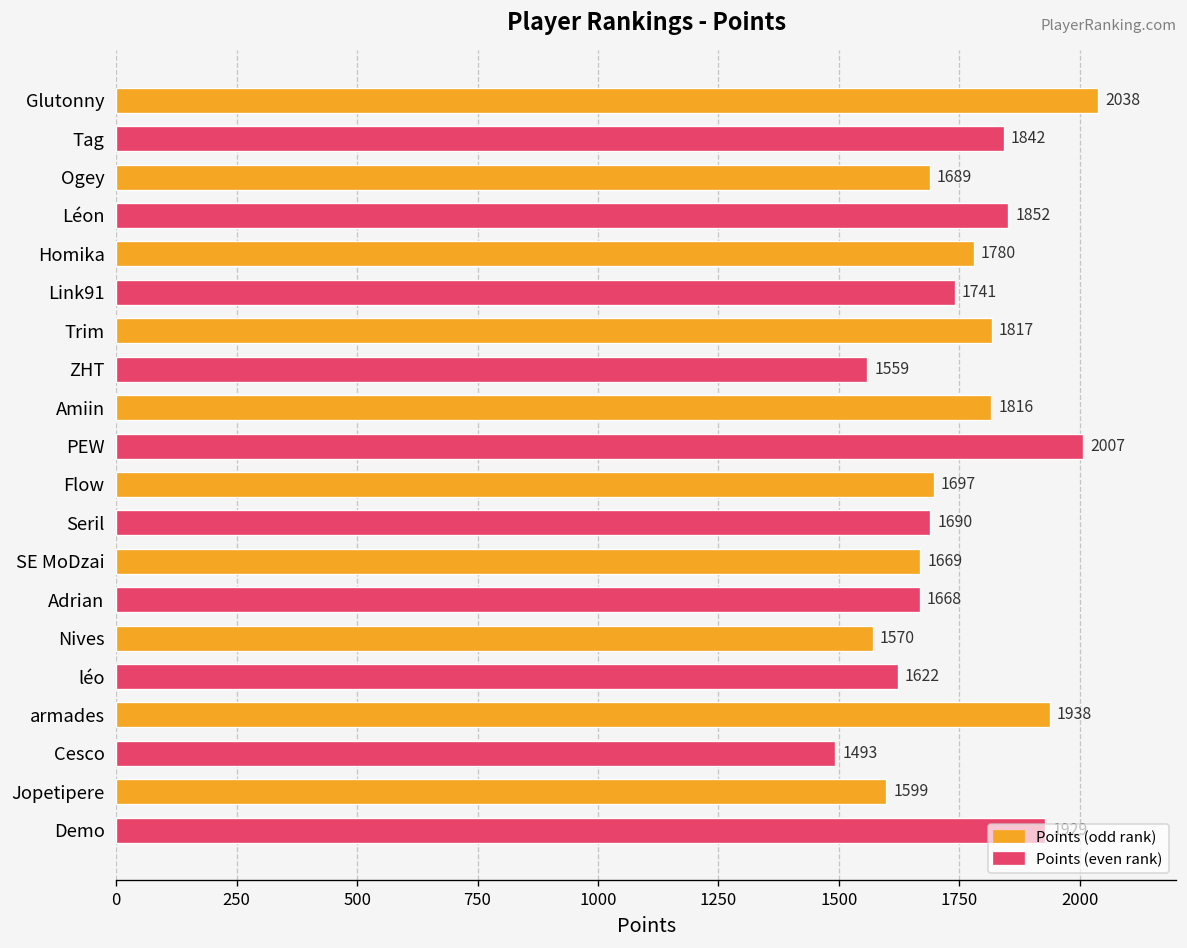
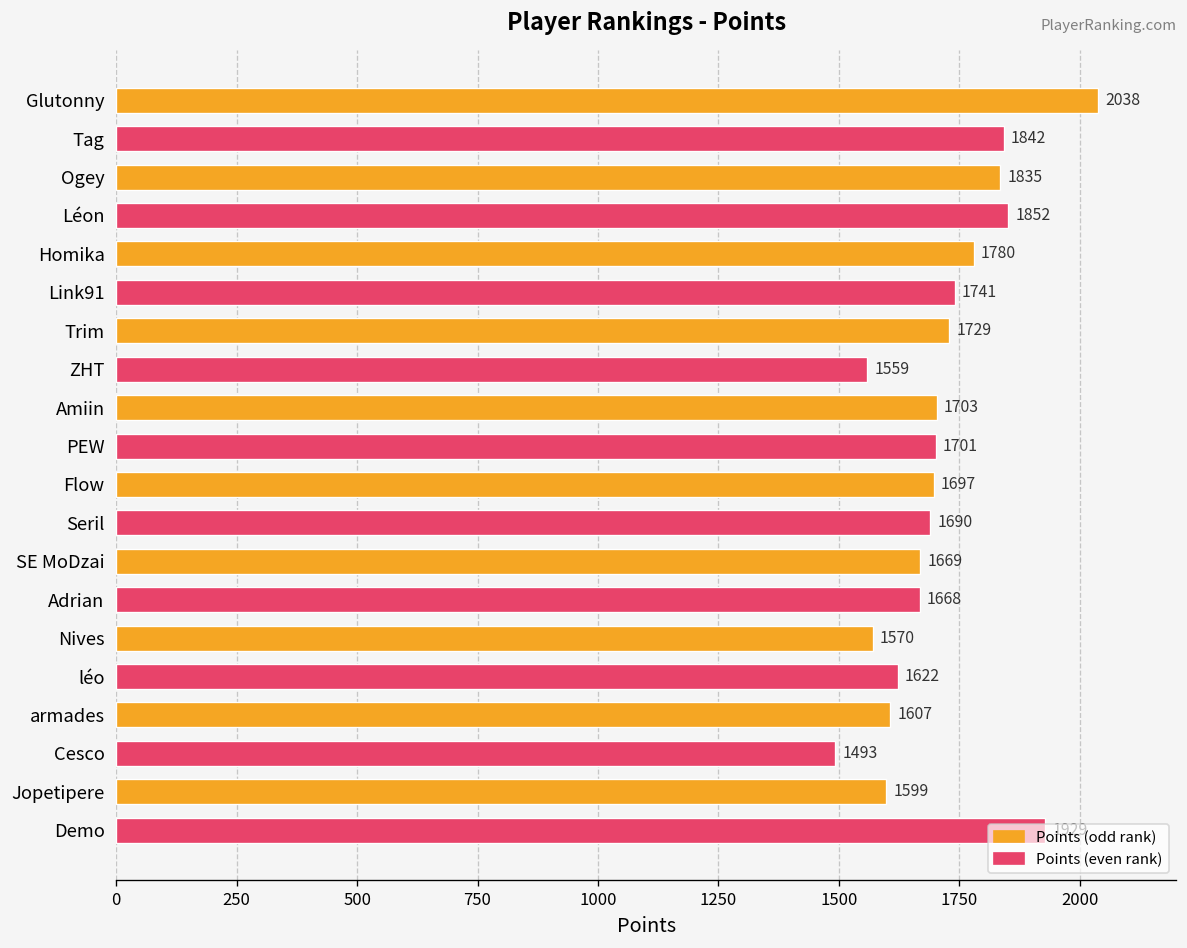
Ogey: 1689 -> 1835
Trim: 1817 -> 1729
Amiin: 1816 -> 1703
PEW: 2007 -> 1701
armades: 1938 -> 1607
